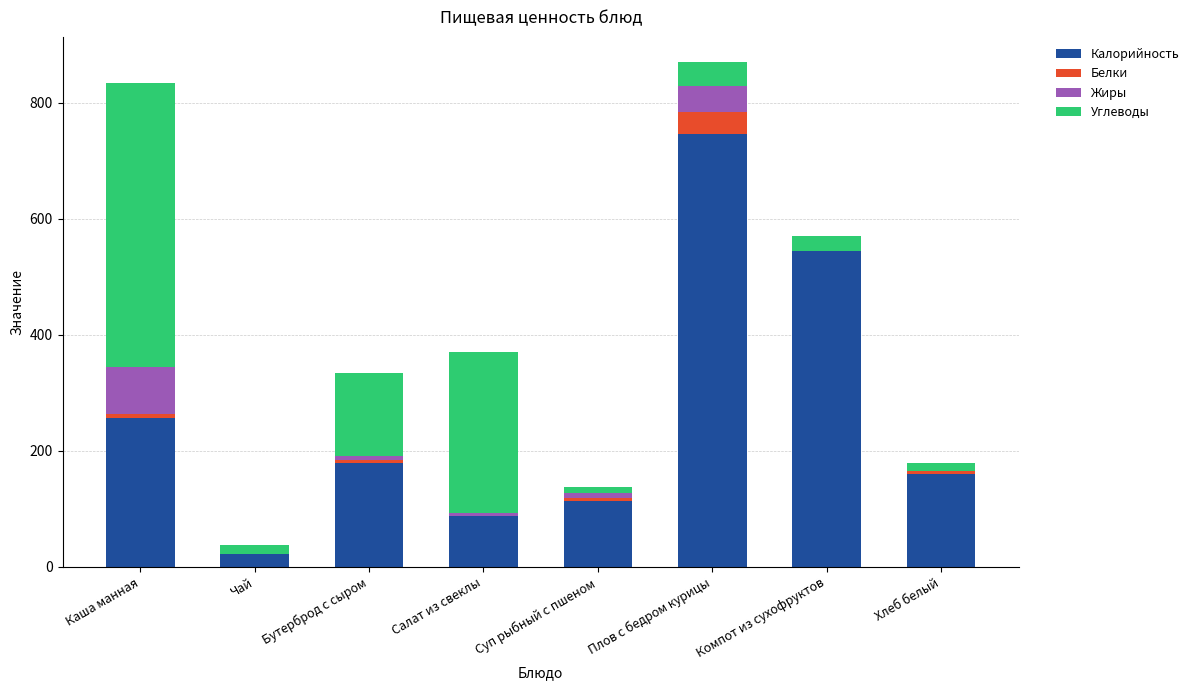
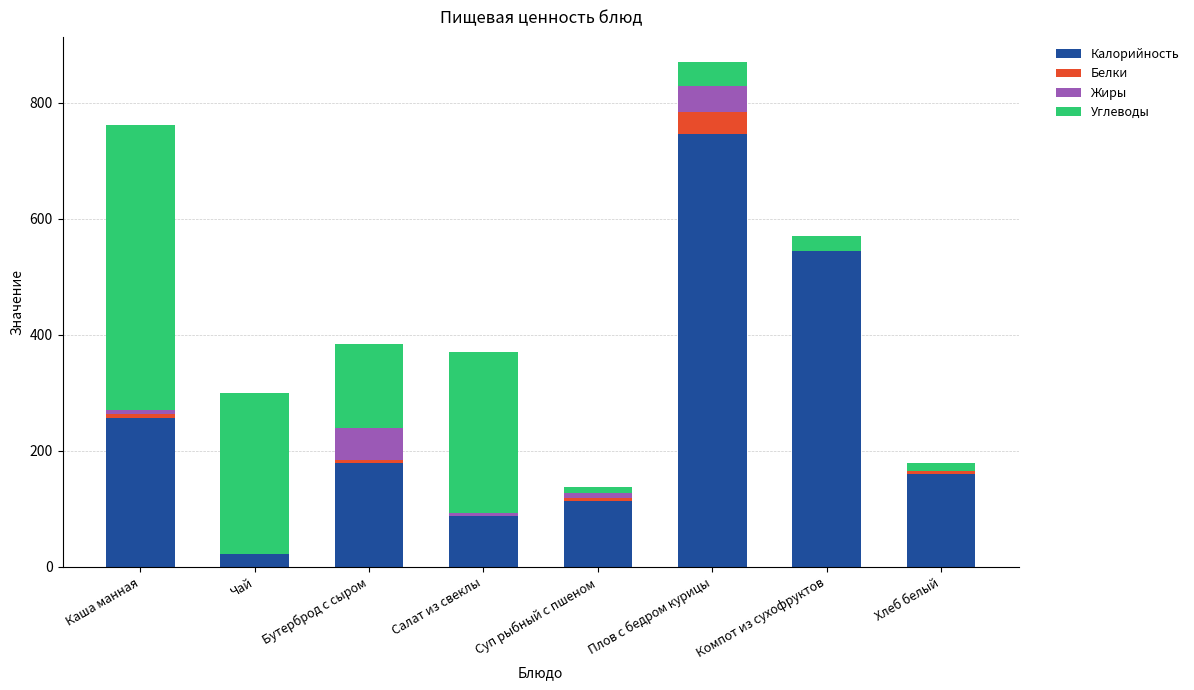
Жиры, Каша манная: 80 -> 10
Углеводы, Чай: 20 -> 280
Жиры, Бутерброд с сыром: 10 -> 60
